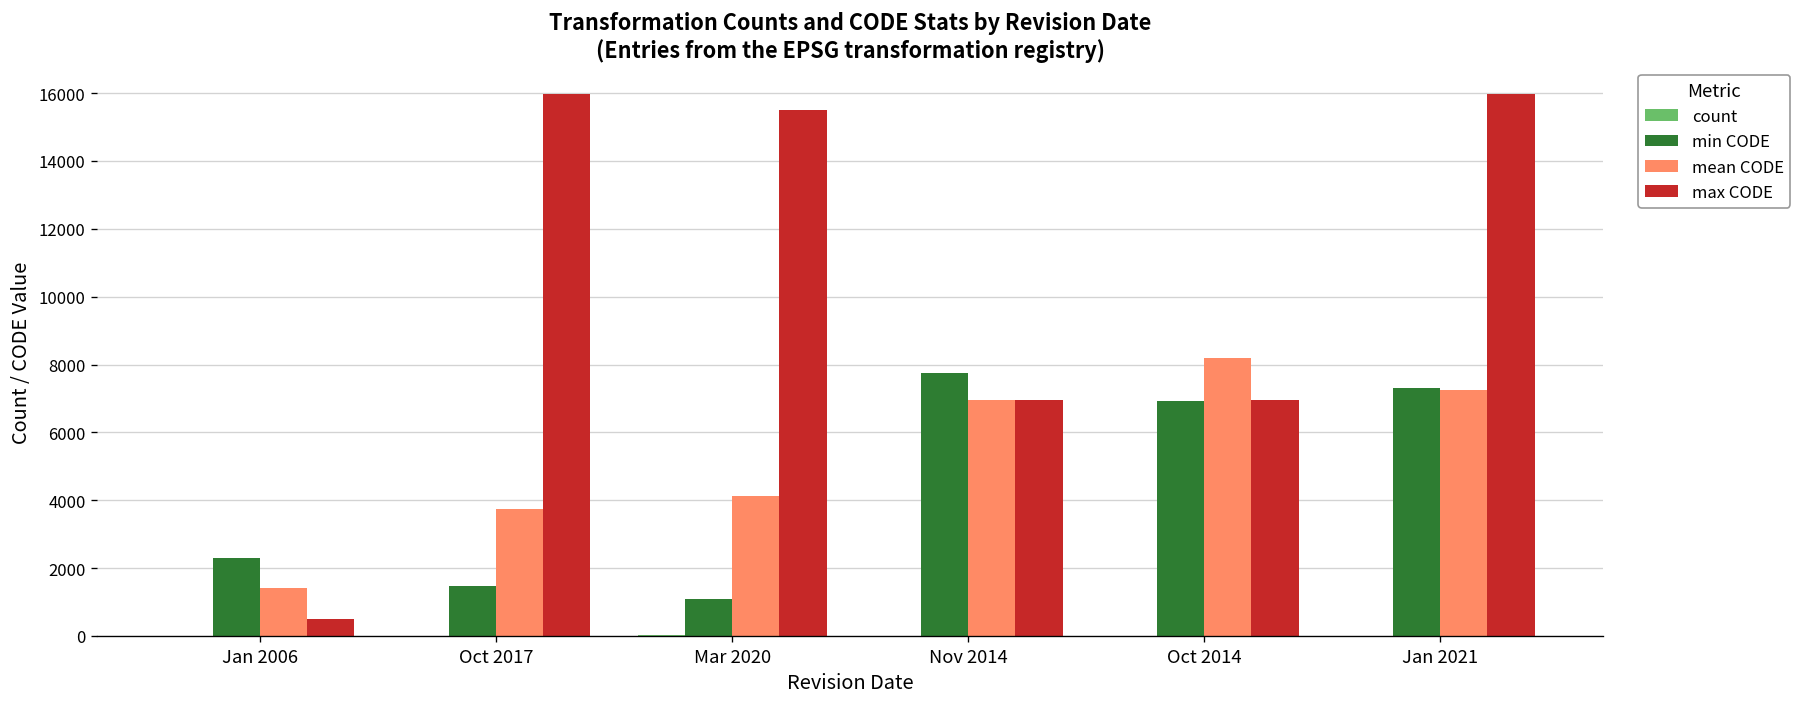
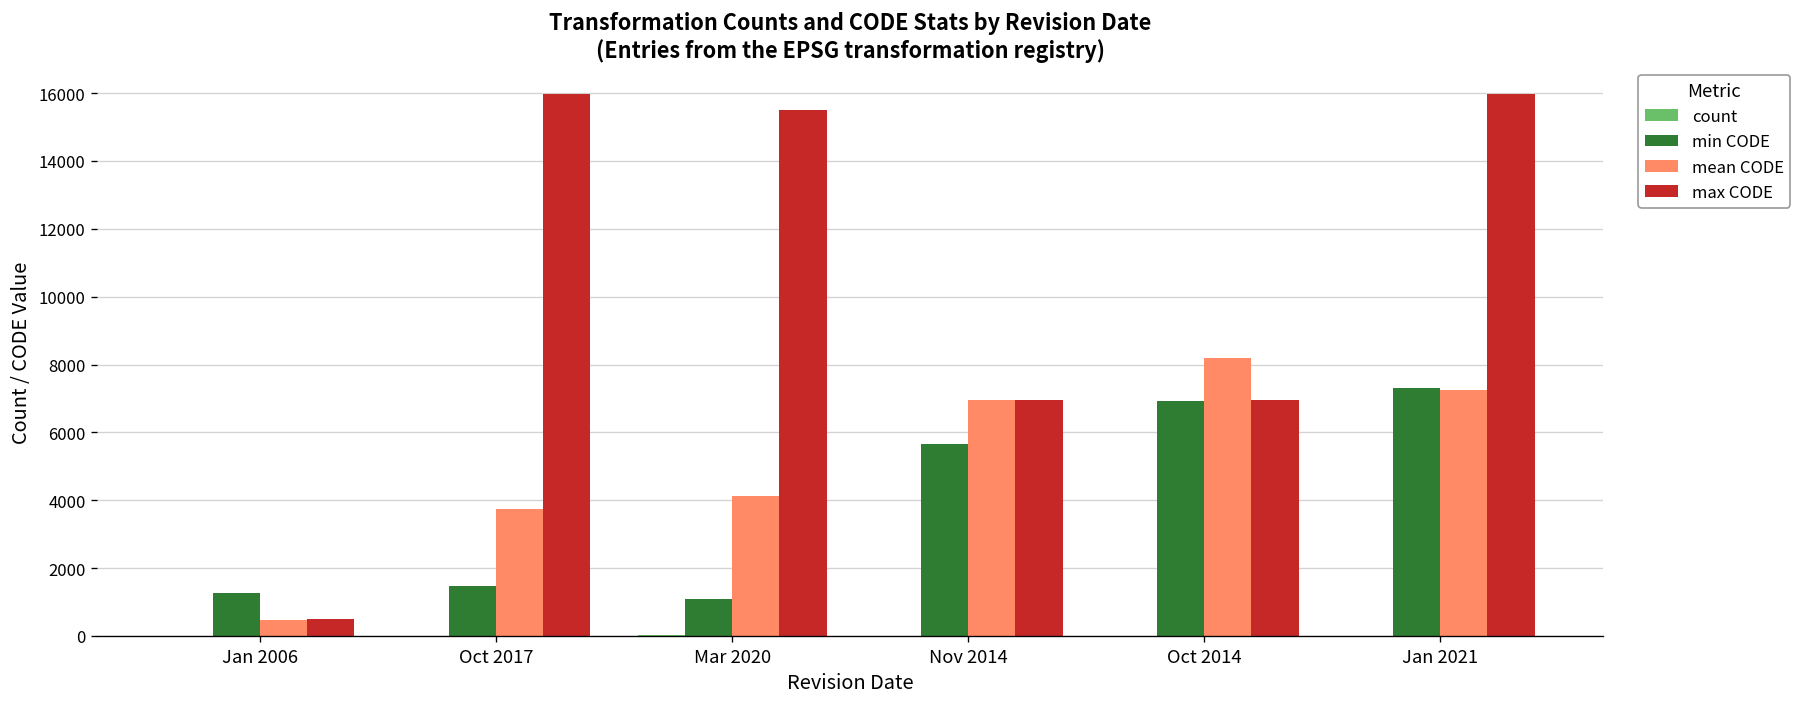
min CODE, Jan 2006: 2300 -> 1300
mean CODE, Jan 2006: 1400 -> 500
min CODE, Nov 2014: 7800 -> 5700
